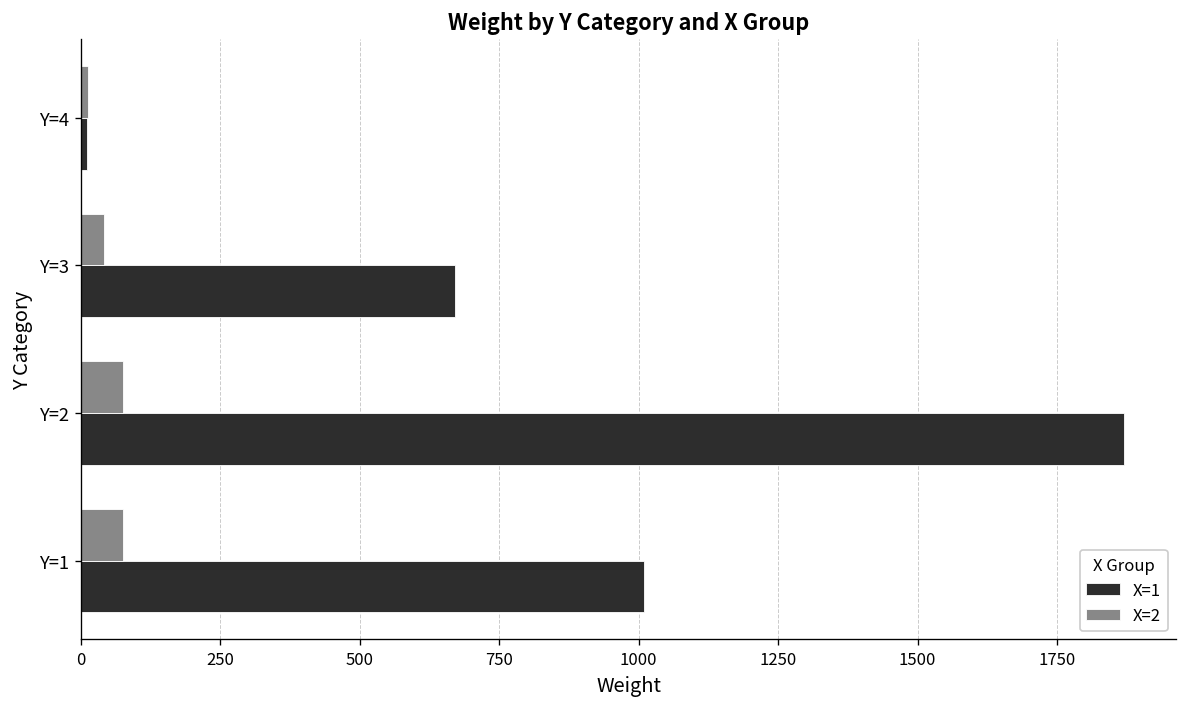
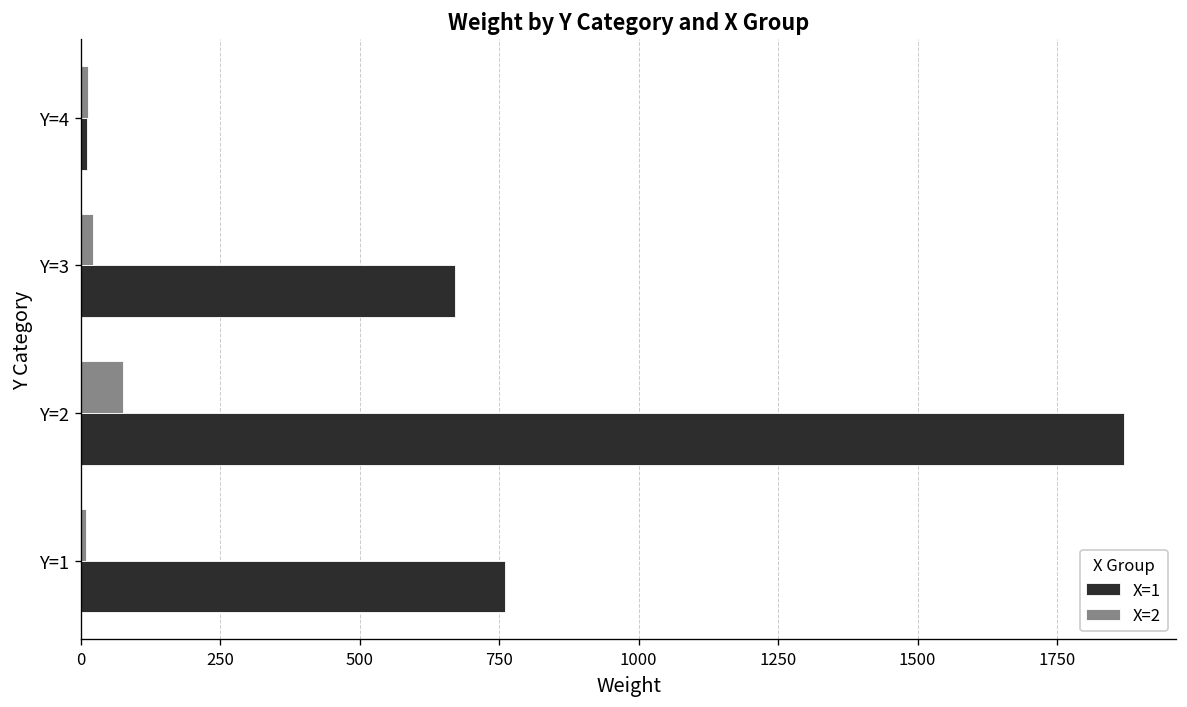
X=2, Y=3: 40 -> 20
X=2, Y=1: 80 -> 10
X=1, Y=1: 1010 -> 760
